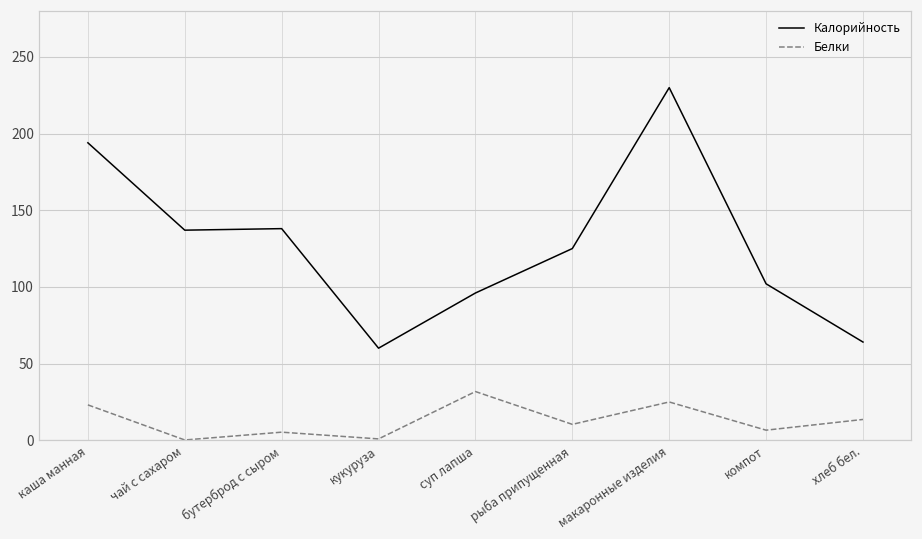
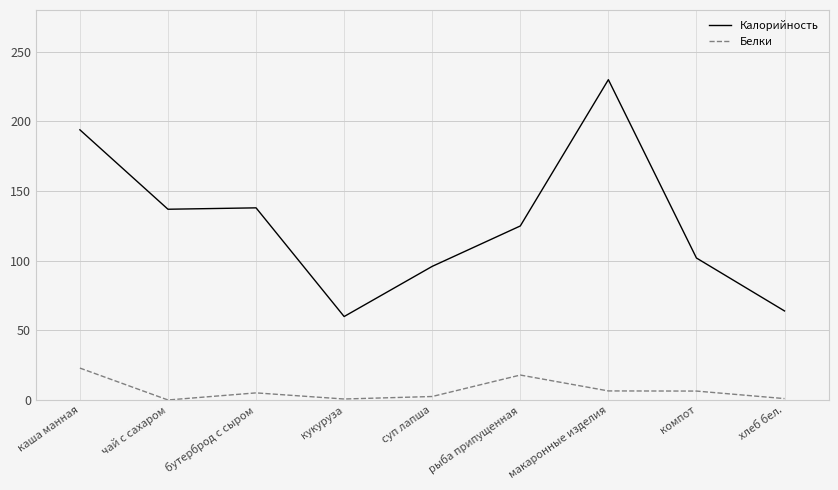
Белки, суп лапша: 32 -> 3
Белки, рыба припущенная: 10 -> 18
Белки, макаронные изделия: 25 -> 7
Белки, хлеб бел.: 14 -> 1
